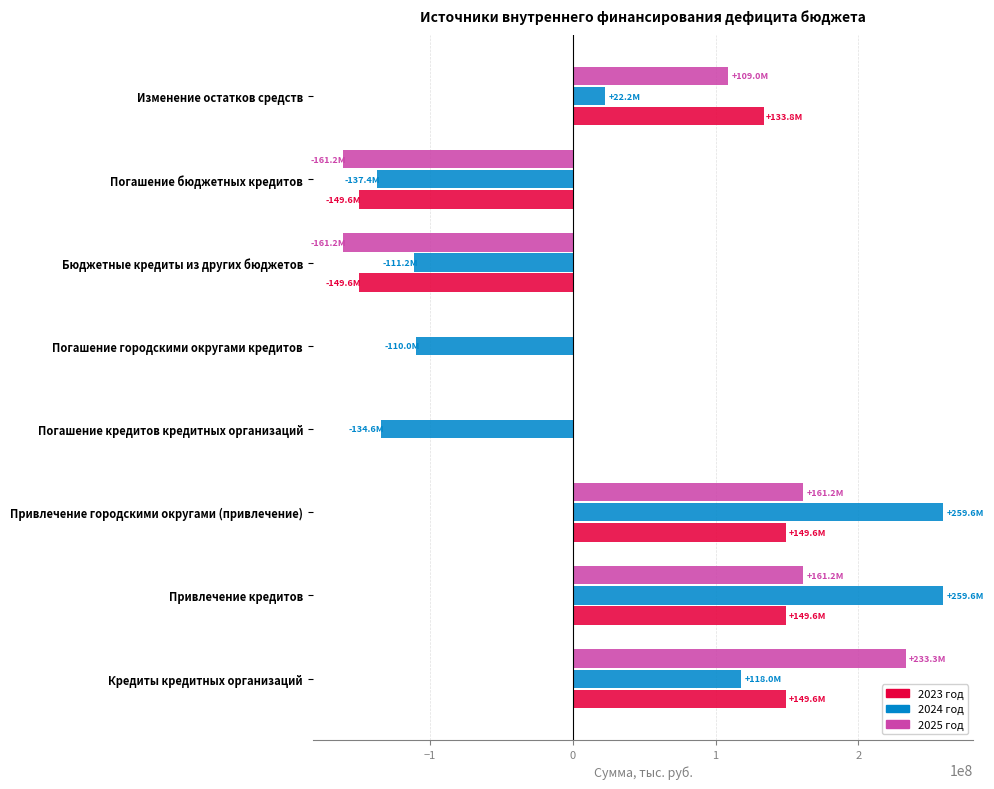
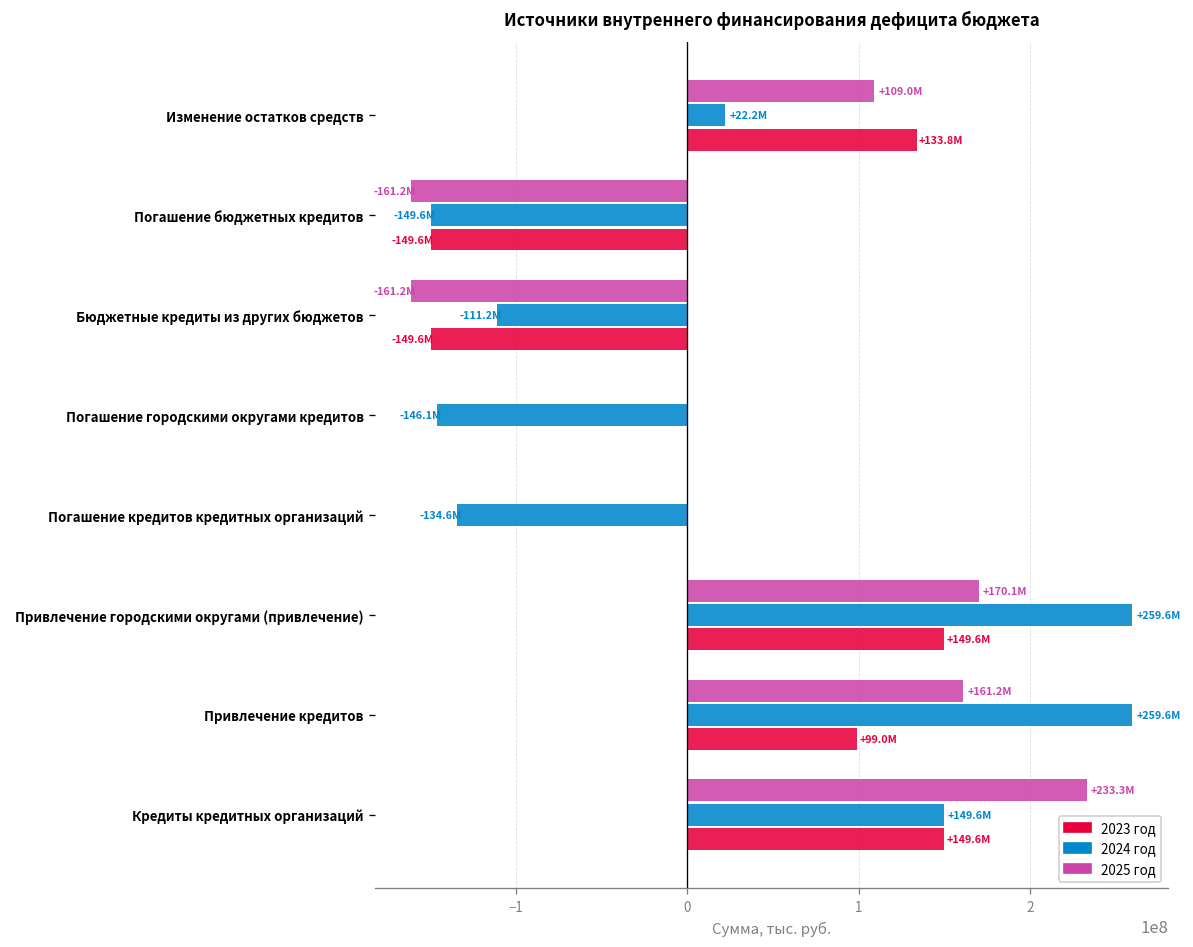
2024 год, Погашение бюджетных кредитов: -137.4M -> -149.6M
2024 год, Погашение городскими округами кредитов: -110.0M -> -146.1M
2025 год, Привлечение городскими округами (привлечение): +161.2M -> +170.1M
2023 год, Привлечение кредитов: +149.6M -> +99.0M
2024 год, Кредиты кредитных организаций: +118.0M -> +149.6M
